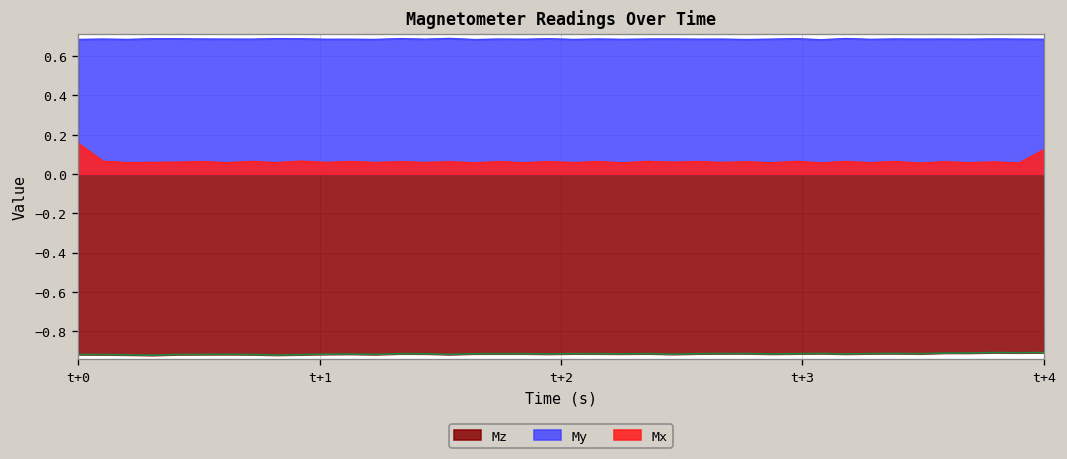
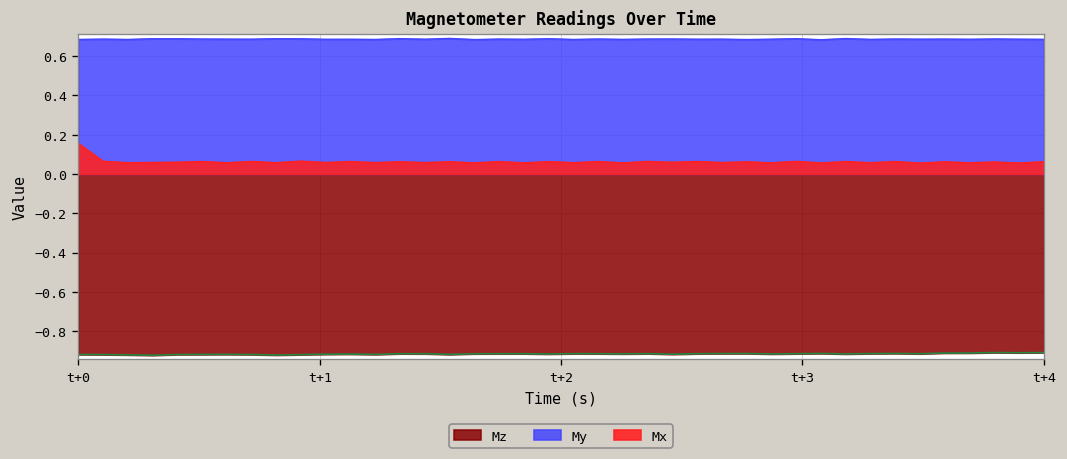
Mx, t+4: 0.12 -> 0.06
